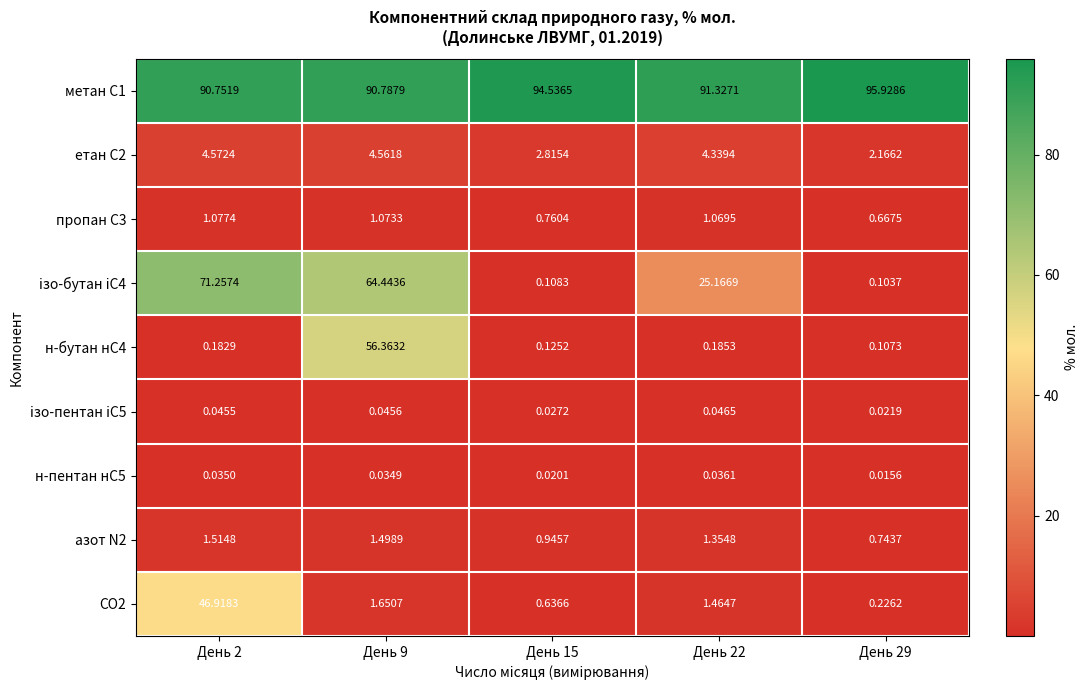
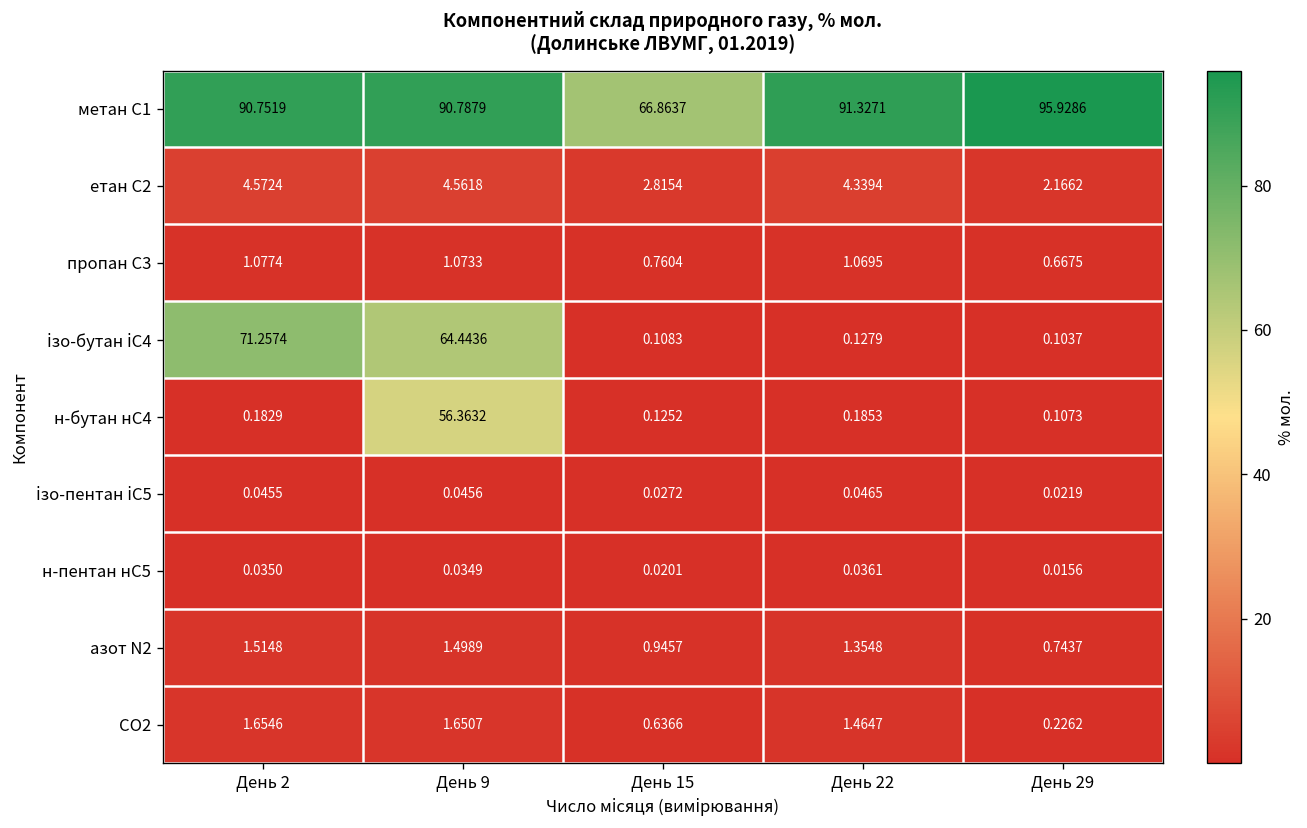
метан С1, День 15: 94.5365 -> 66.8637
ізо-бутан іС4, День 22: 25.1669 -> 0.1279
CО2, День 2: 46.9183 -> 1.6546
